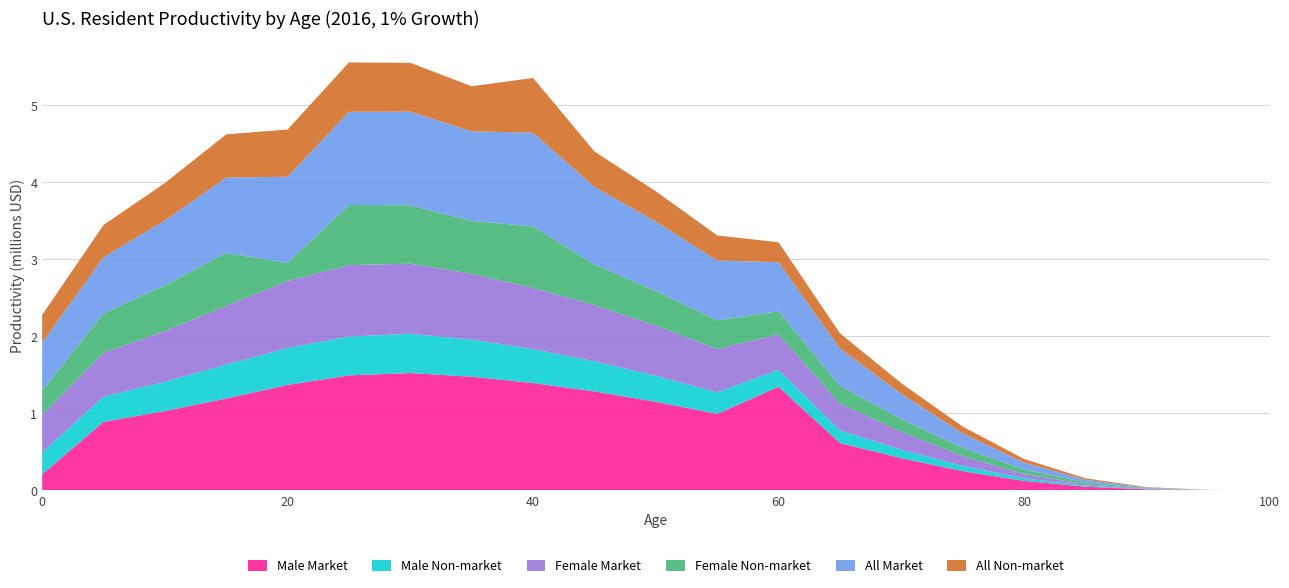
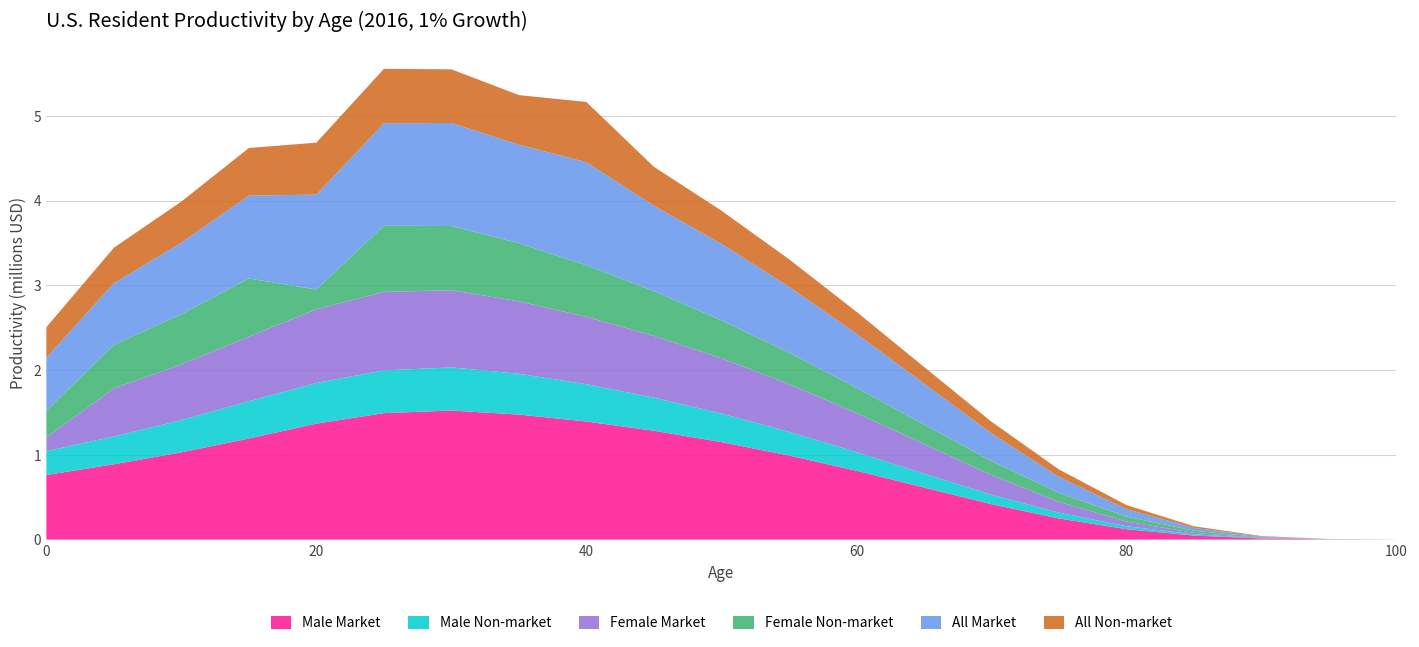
Male Market, 0: 0.2 -> 0.8
Female Market, 0: 0.5 -> 0.2
Female Non-market, 40: 0.8 -> 0.6
Male Market, 60: 1.3 -> 0.8
